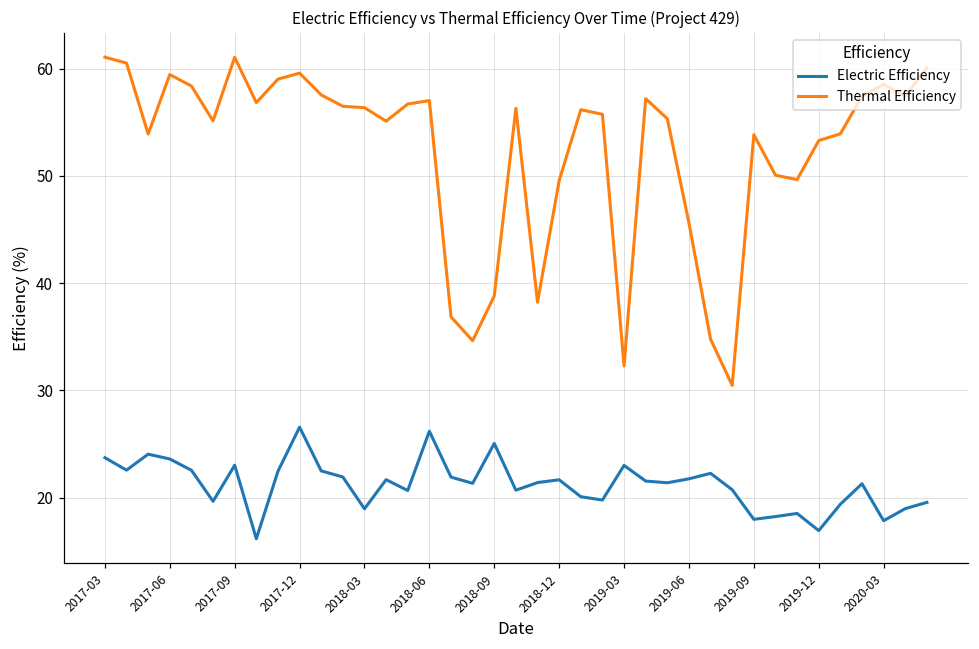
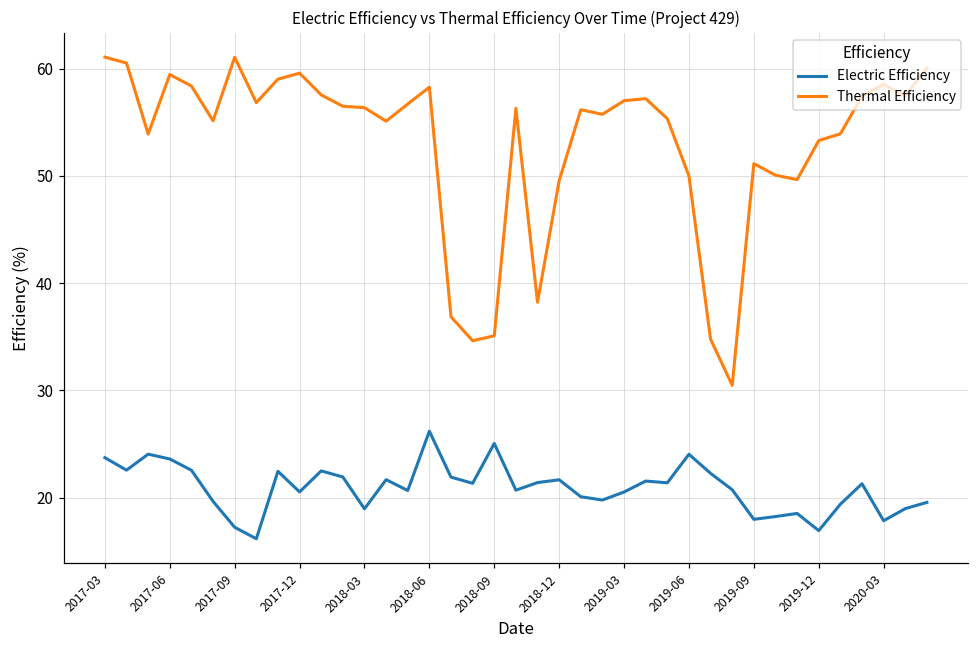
Electric Efficiency, 2017-09: 23 -> 17
Electric Efficiency, 2017-12: 27 -> 21
Thermal Efficiency, 2018-06: 57 -> 58
Thermal Efficiency, 2018-09: 39 -> 35
Electric Efficiency, 2019-03: 23 -> 21
Thermal Efficiency, 2019-03: 32 -> 57
Electric Efficiency, 2019-06: 22 -> 24
Thermal Efficiency, 2019-06: 46 -> 50
Thermal Efficiency, 2019-09: 54 -> 51
